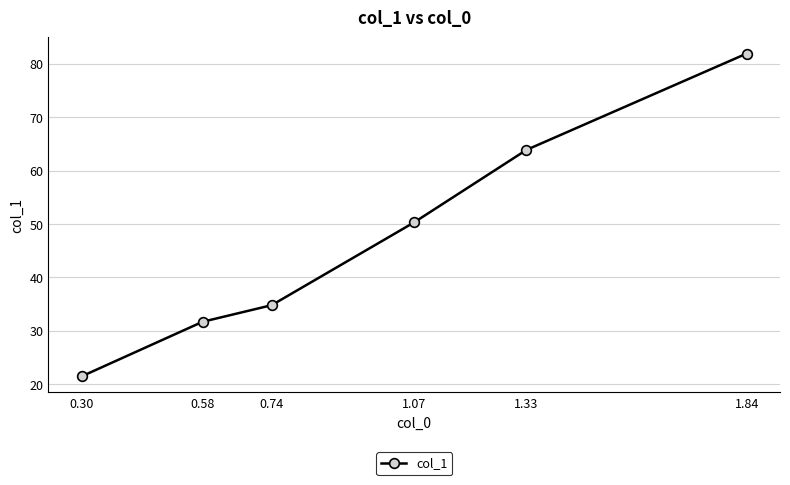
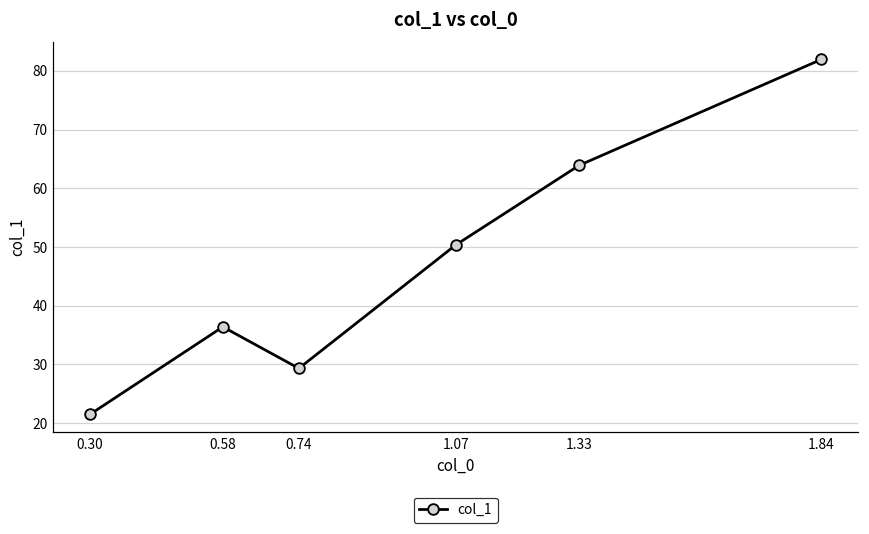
0.58: 32 -> 36
0.74: 35 -> 29
